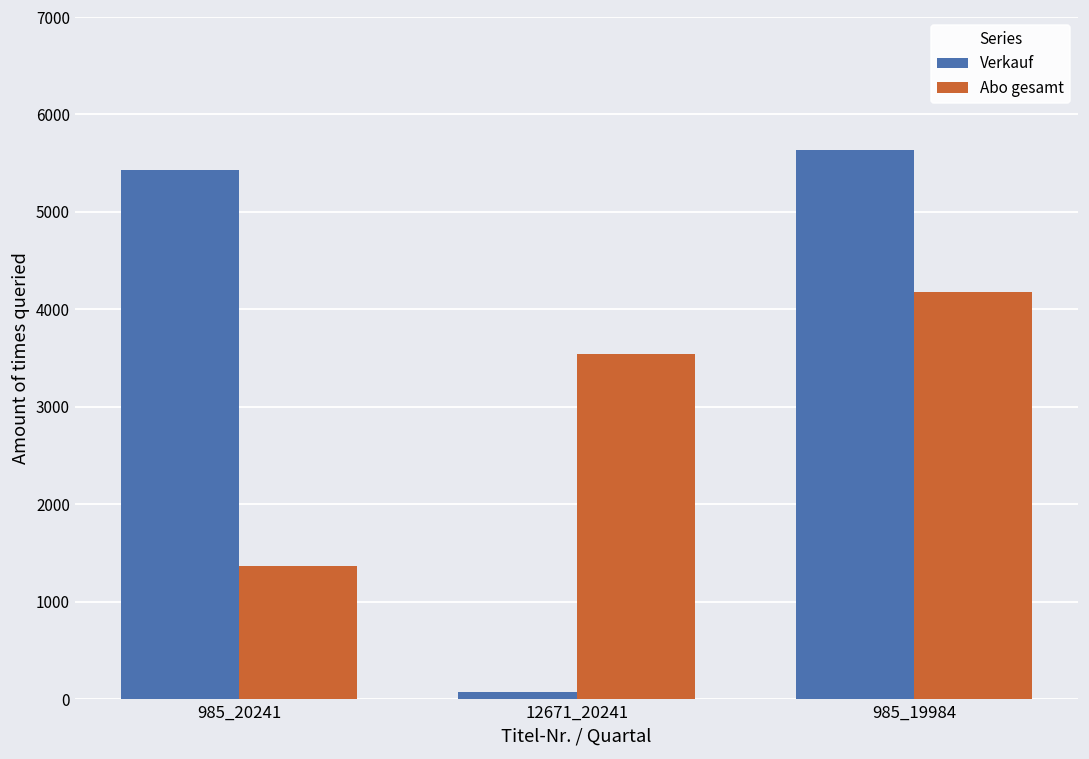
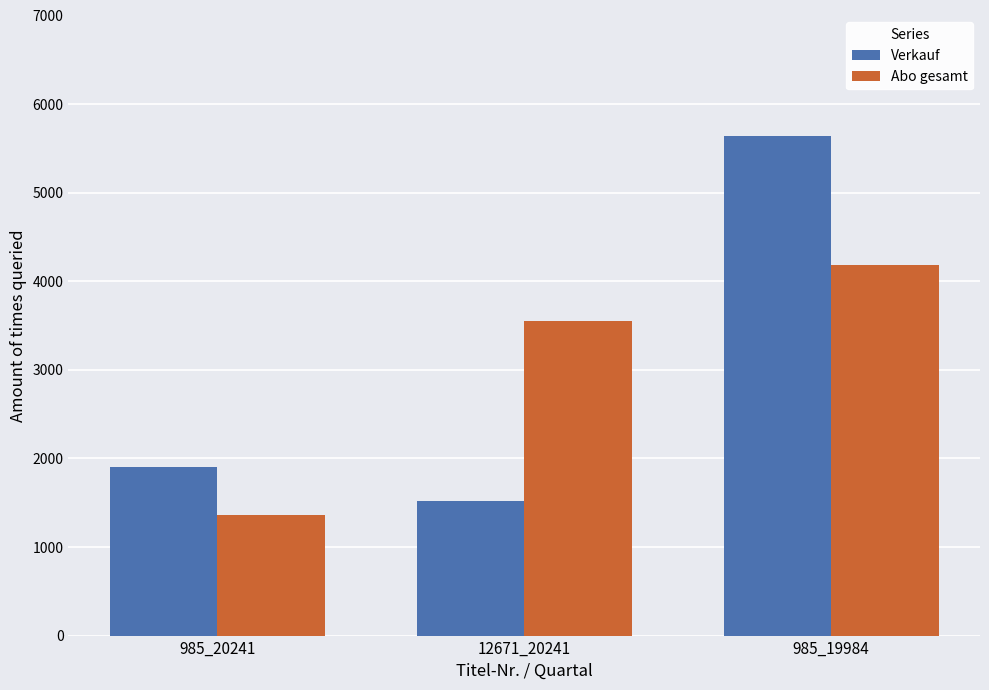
Verkauf, 985_20241: 5400 -> 1900
Verkauf, 12671_20241: 100 -> 1500
